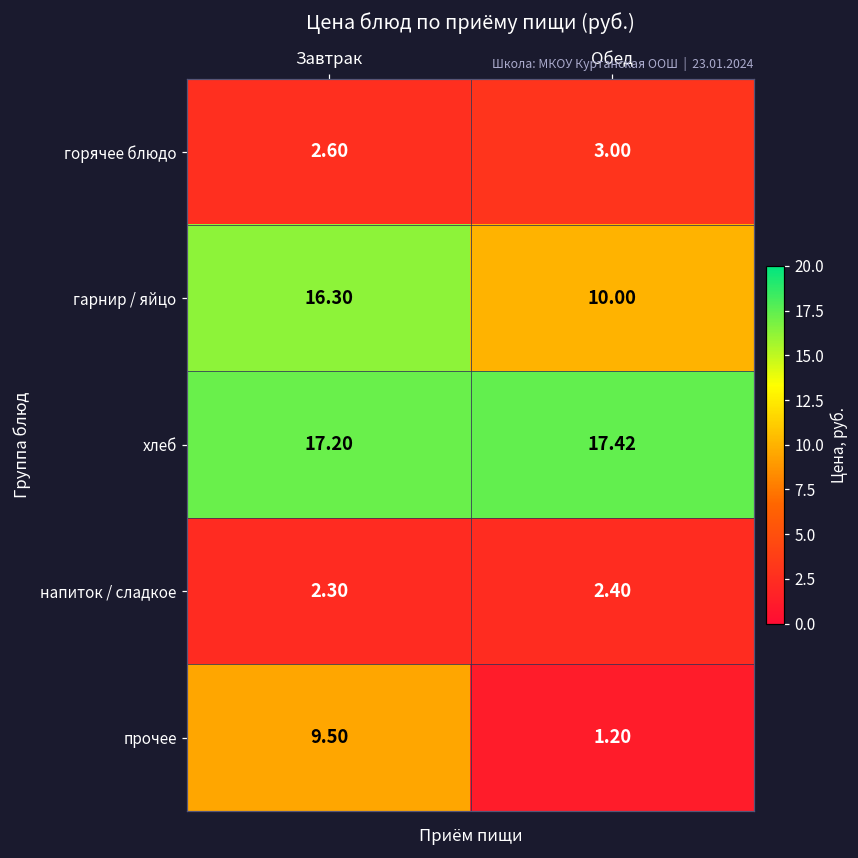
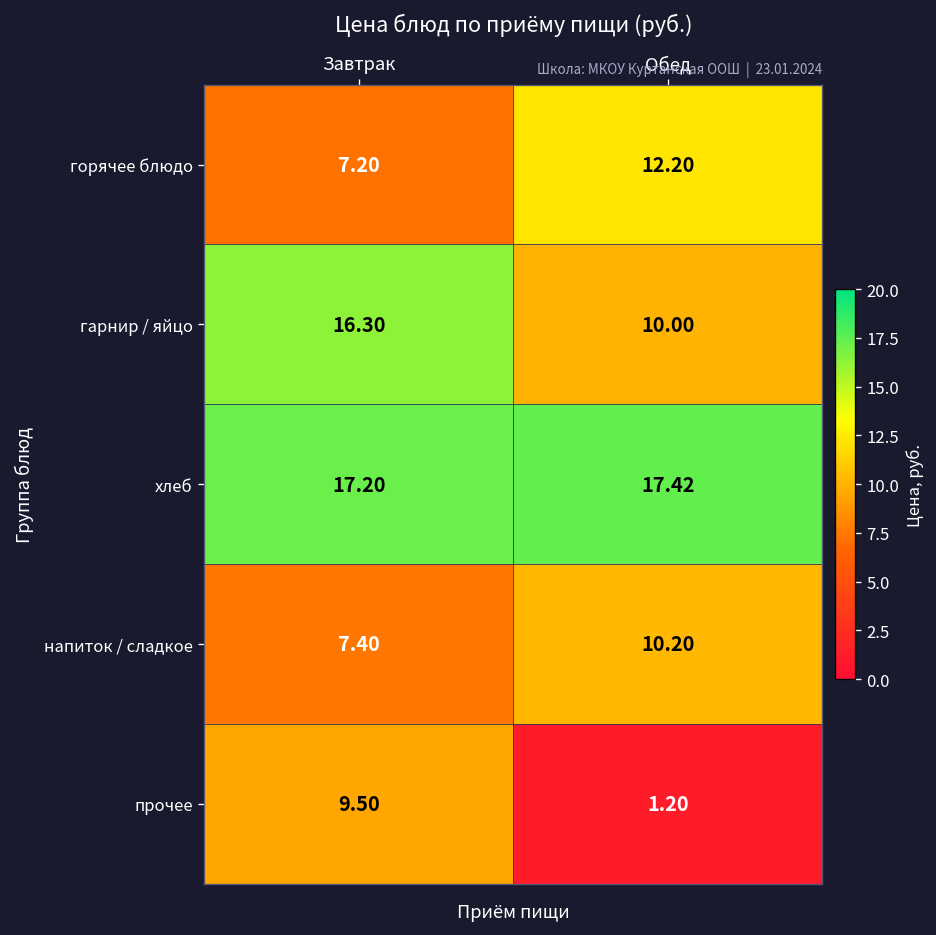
горячее блюдо, Завтрак: 2.60 -> 7.20
горячее блюдо, Обед: 3.00 -> 12.20
напиток / сладкое, Завтрак: 2.30 -> 7.40
напиток / сладкое, Обед: 2.40 -> 10.20
